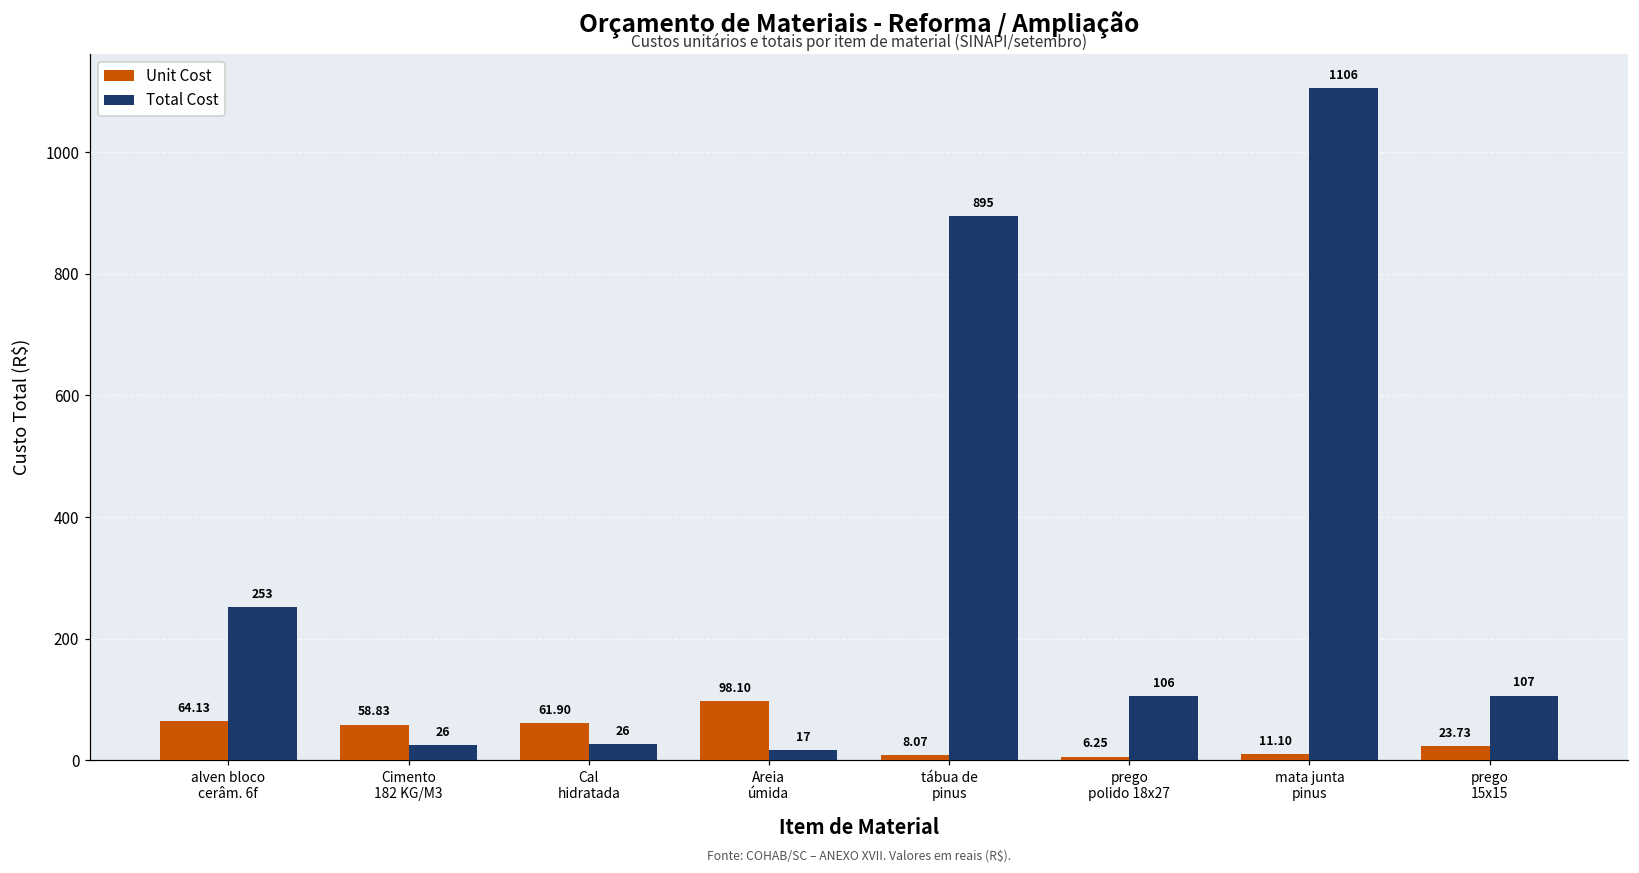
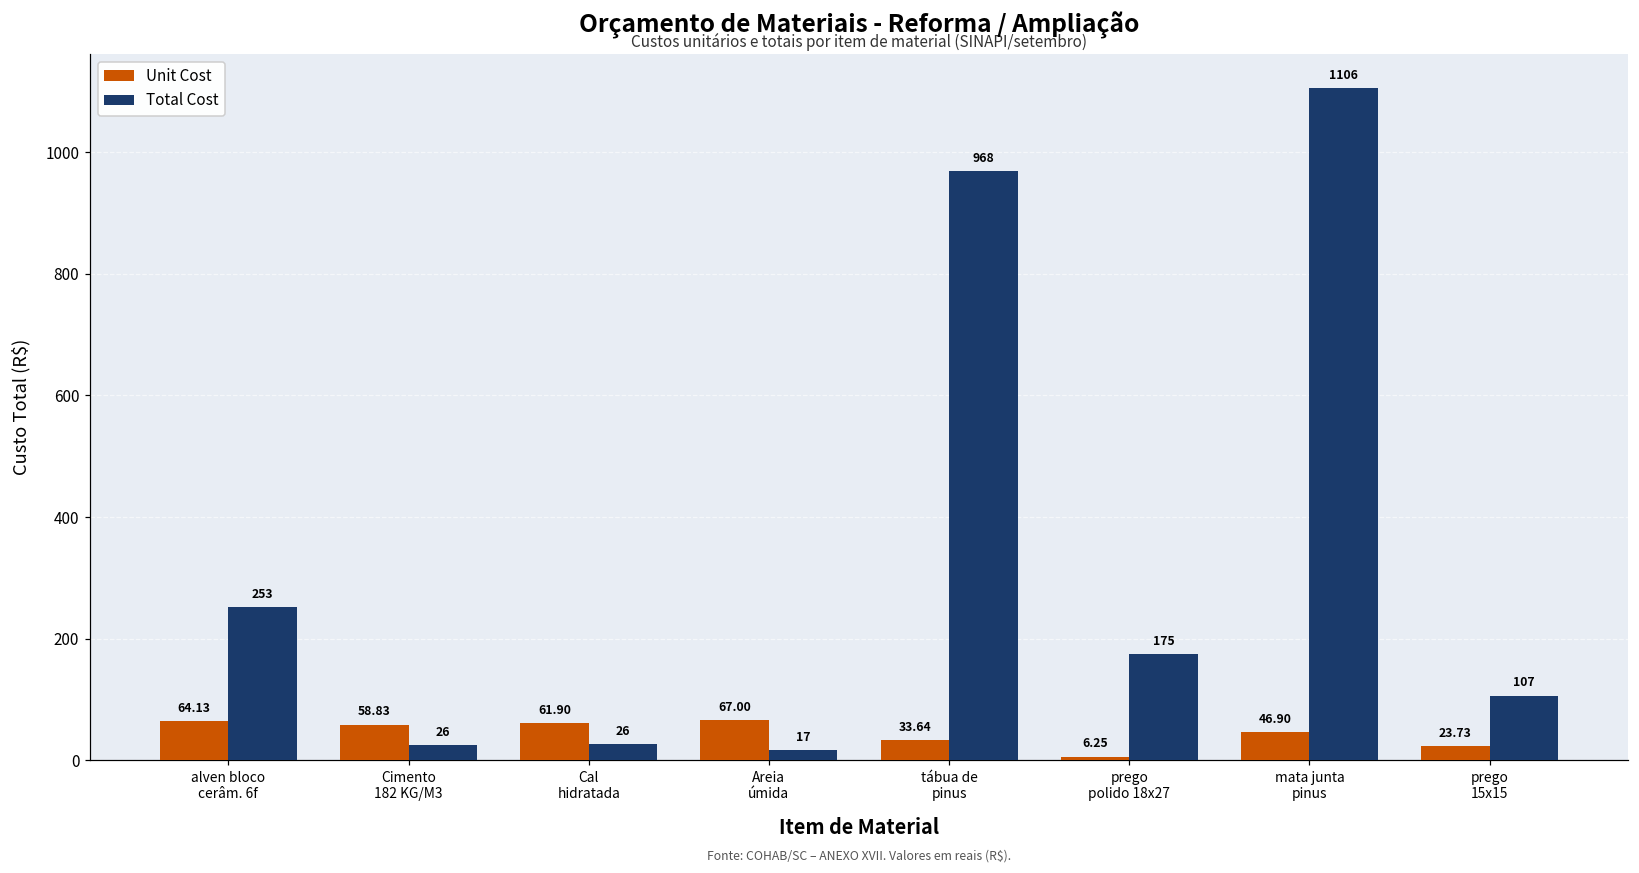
Unit Cost, Areia úmida: 98.10 -> 67.00
Unit Cost, tábua de pinus: 8.07 -> 33.64
Total Cost, tábua de pinus: 895 -> 968
Total Cost, prego polido 18x27: 106 -> 175
Unit Cost, mata junta pinus: 11.10 -> 46.90
